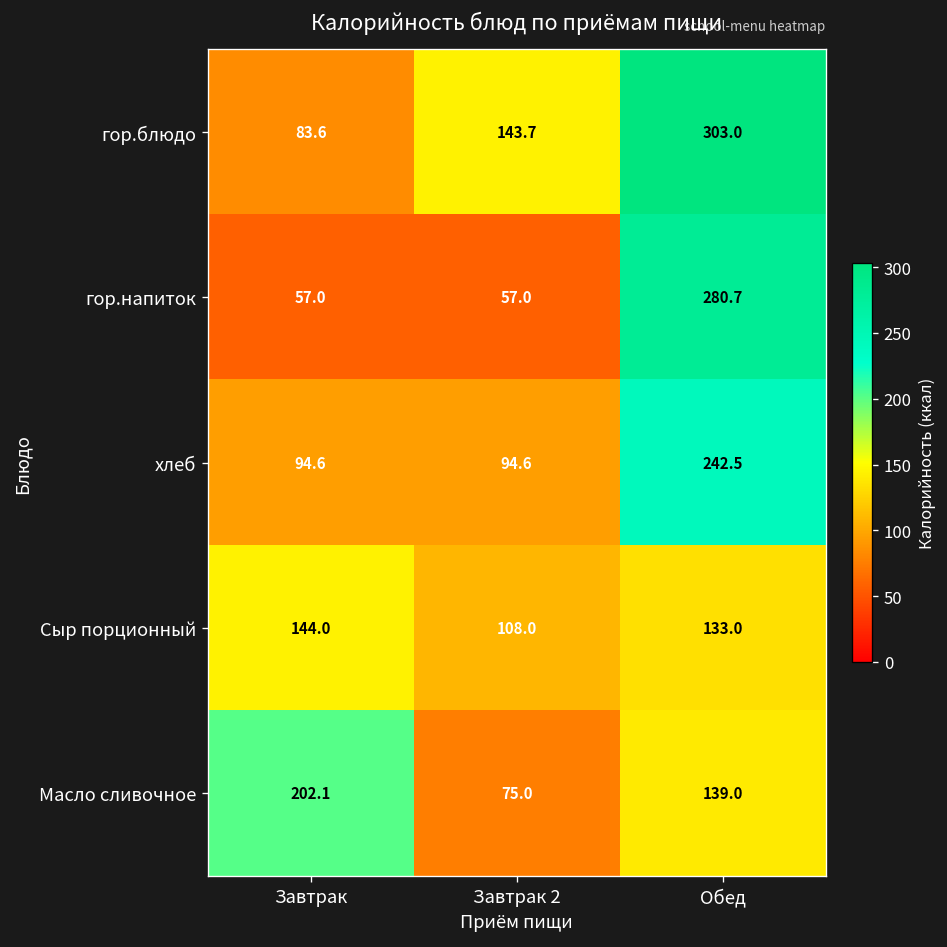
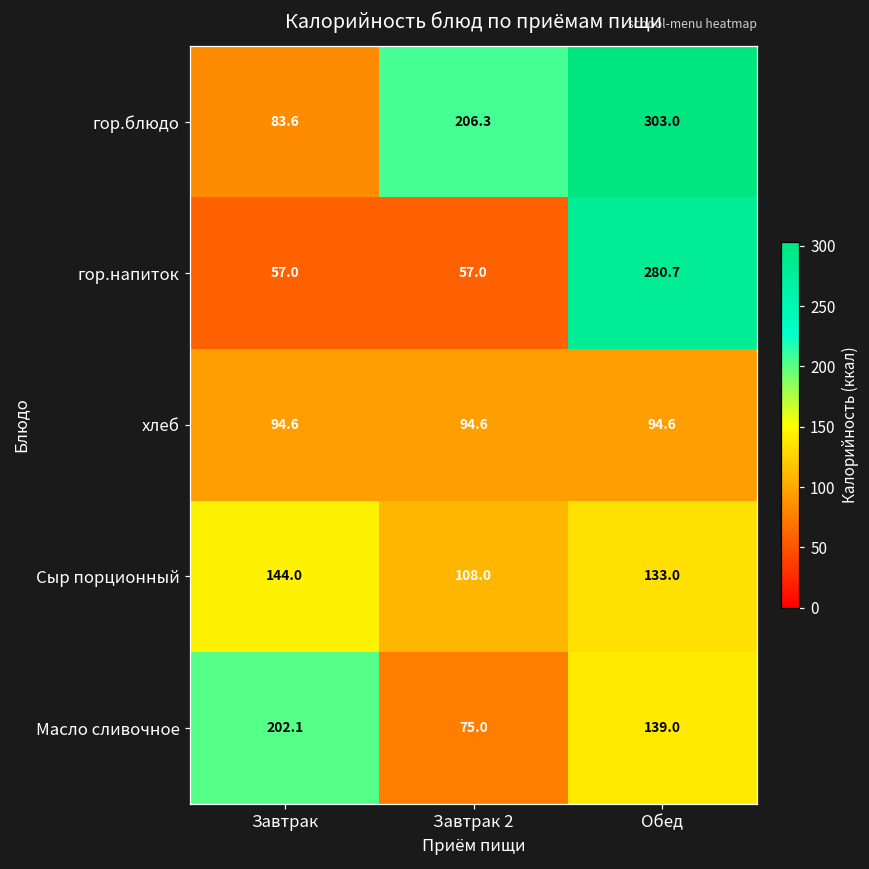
гор.блюдо, Завтрак 2: 143.7 -> 206.3
хлеб, Обед: 242.5 -> 94.6
